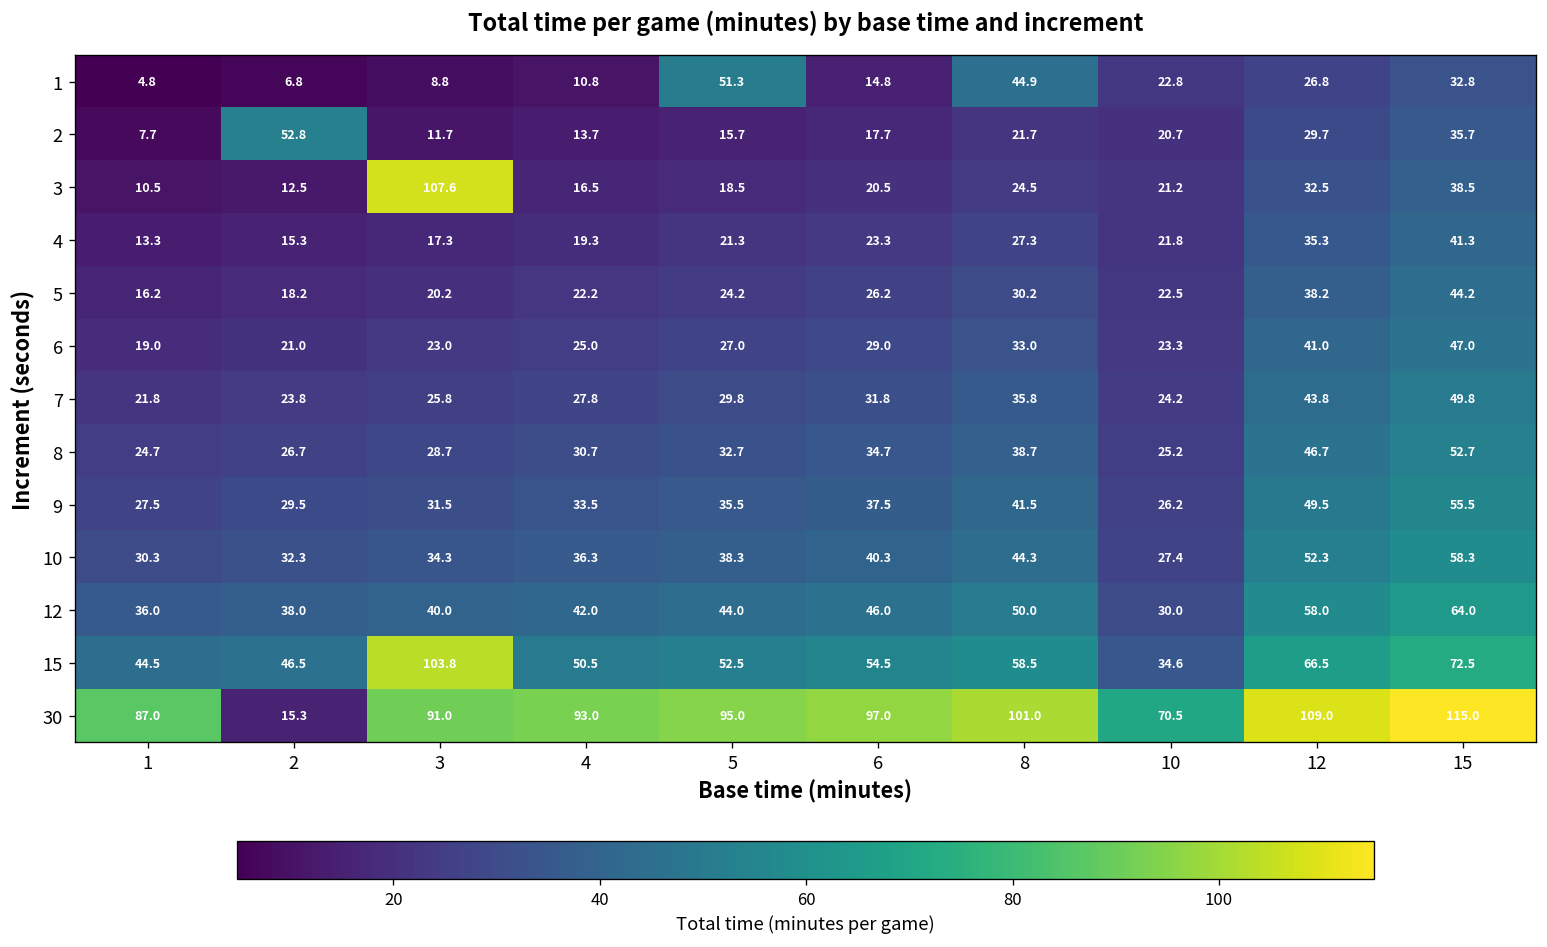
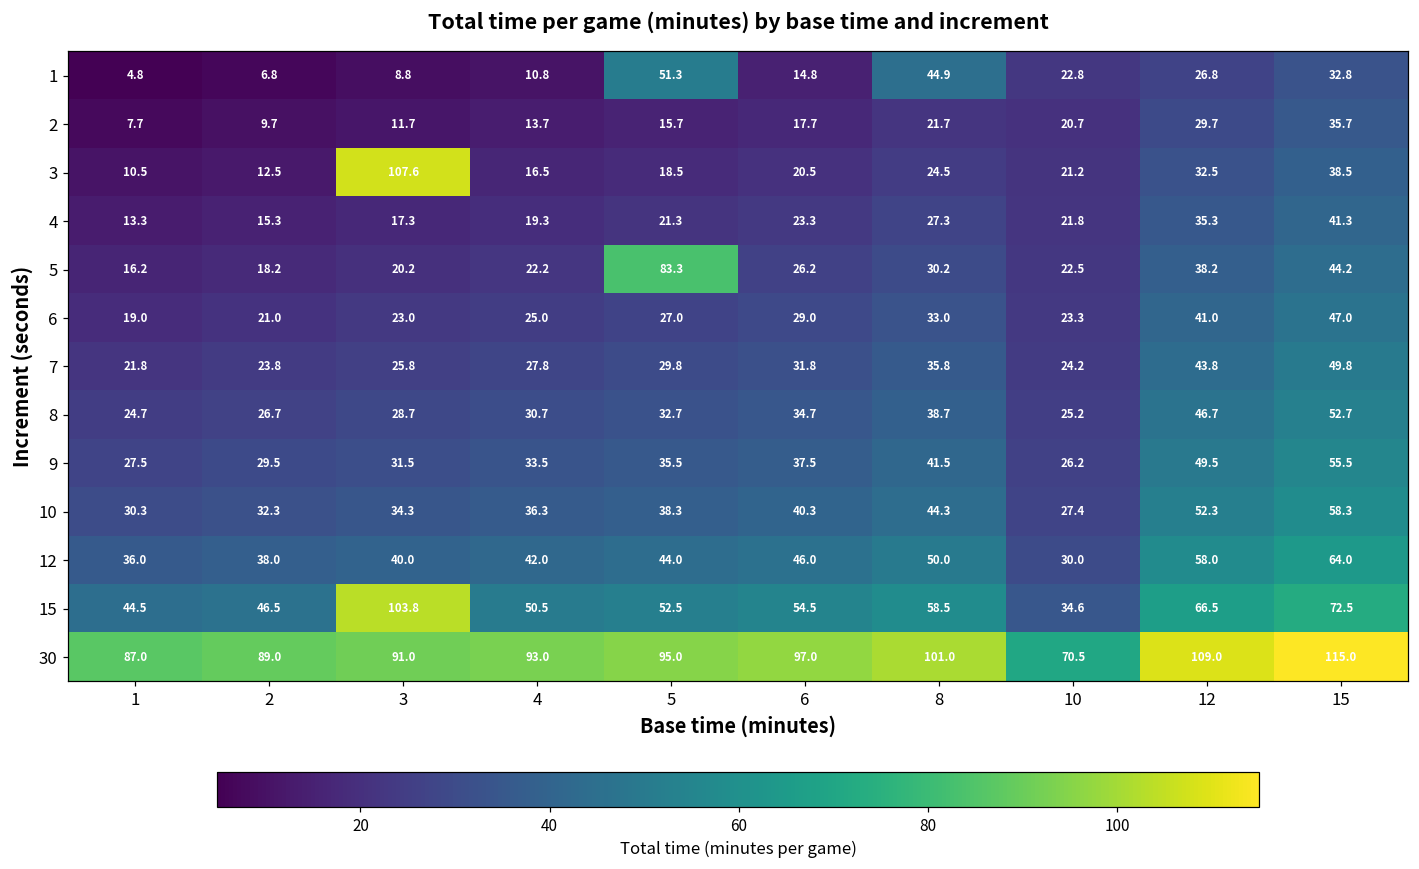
2, 2: 52.8 -> 9.7
5, 5: 24.2 -> 83.3
30, 2: 15.3 -> 89.0
